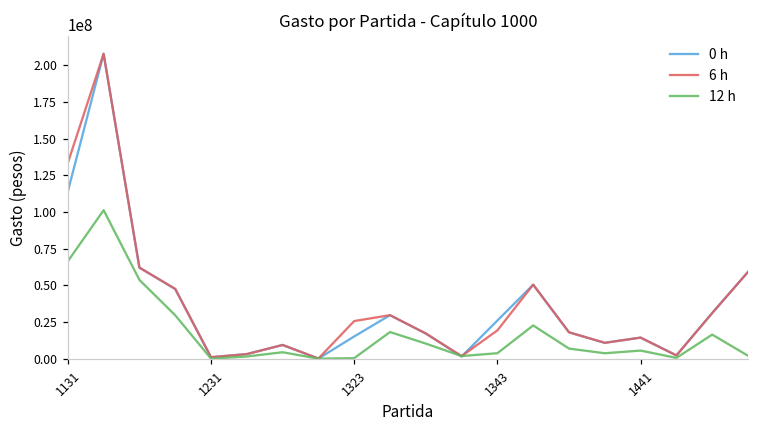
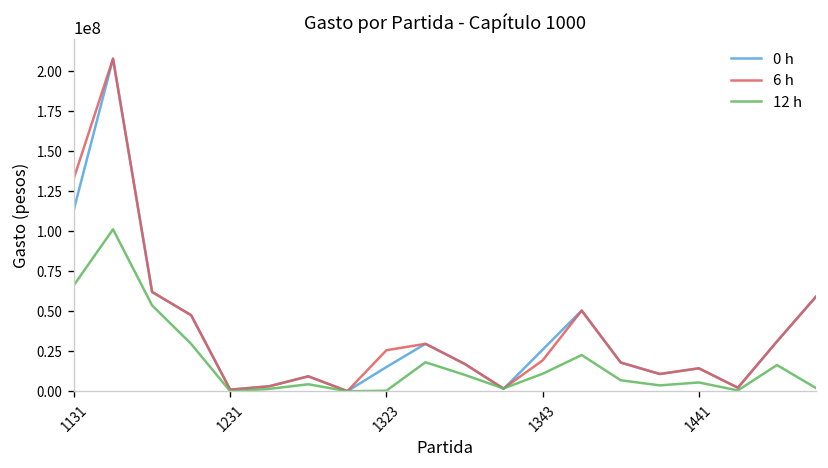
12 h, 1343: 4000000 -> 11000000
